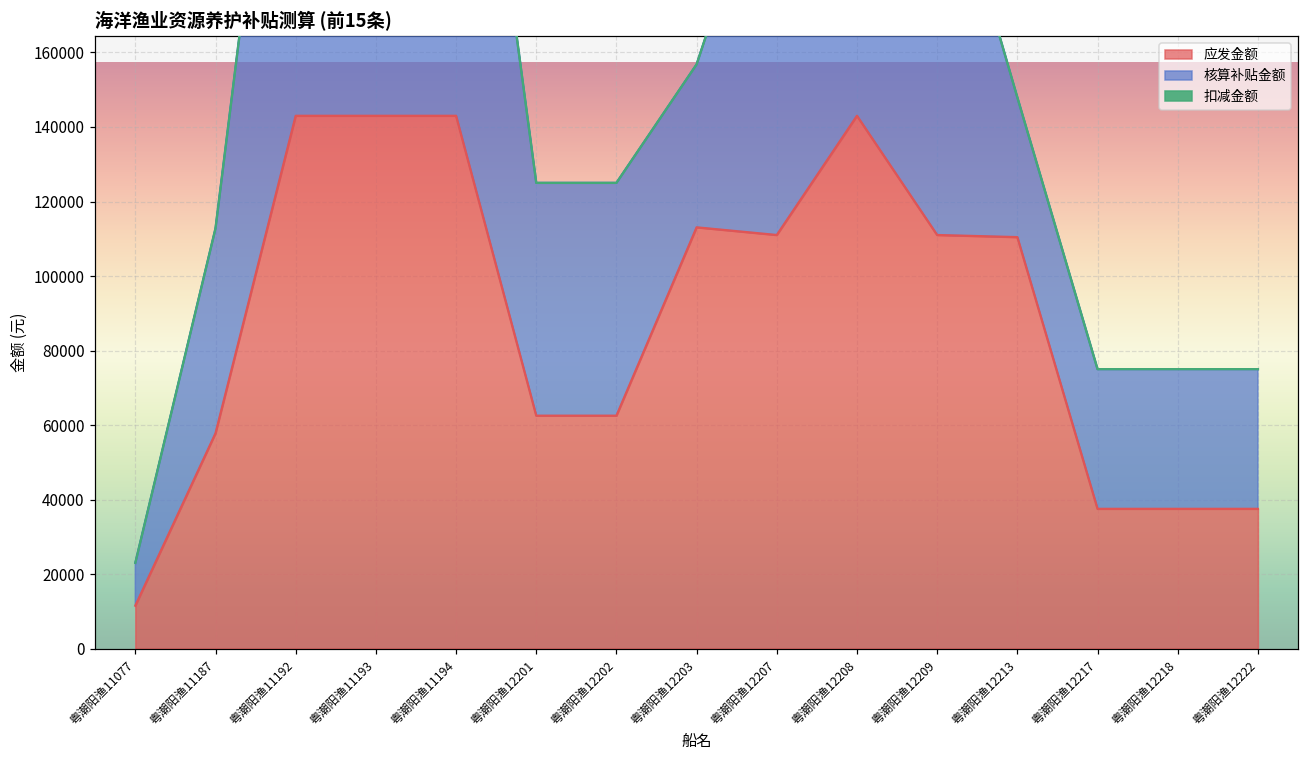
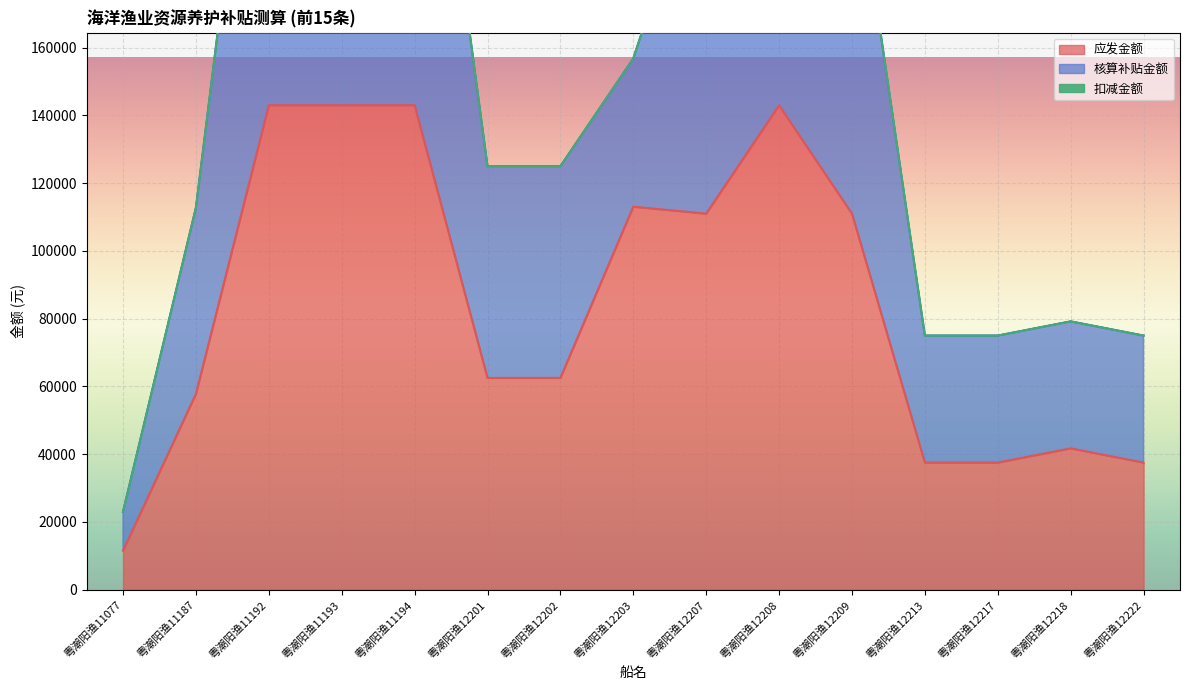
应发金额, 粤潮阳渔12213: 110000 -> 38000
应发金额, 粤潮阳渔12218: 38000 -> 42000
